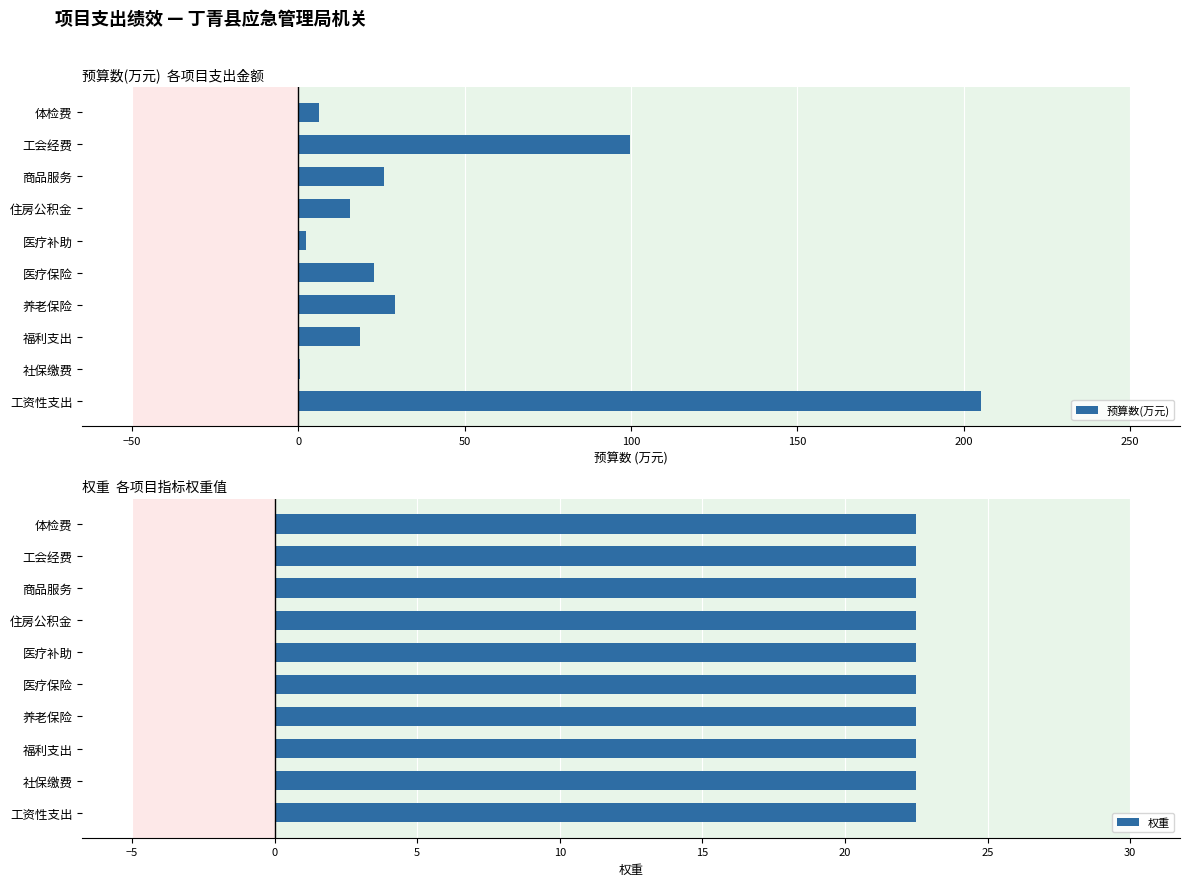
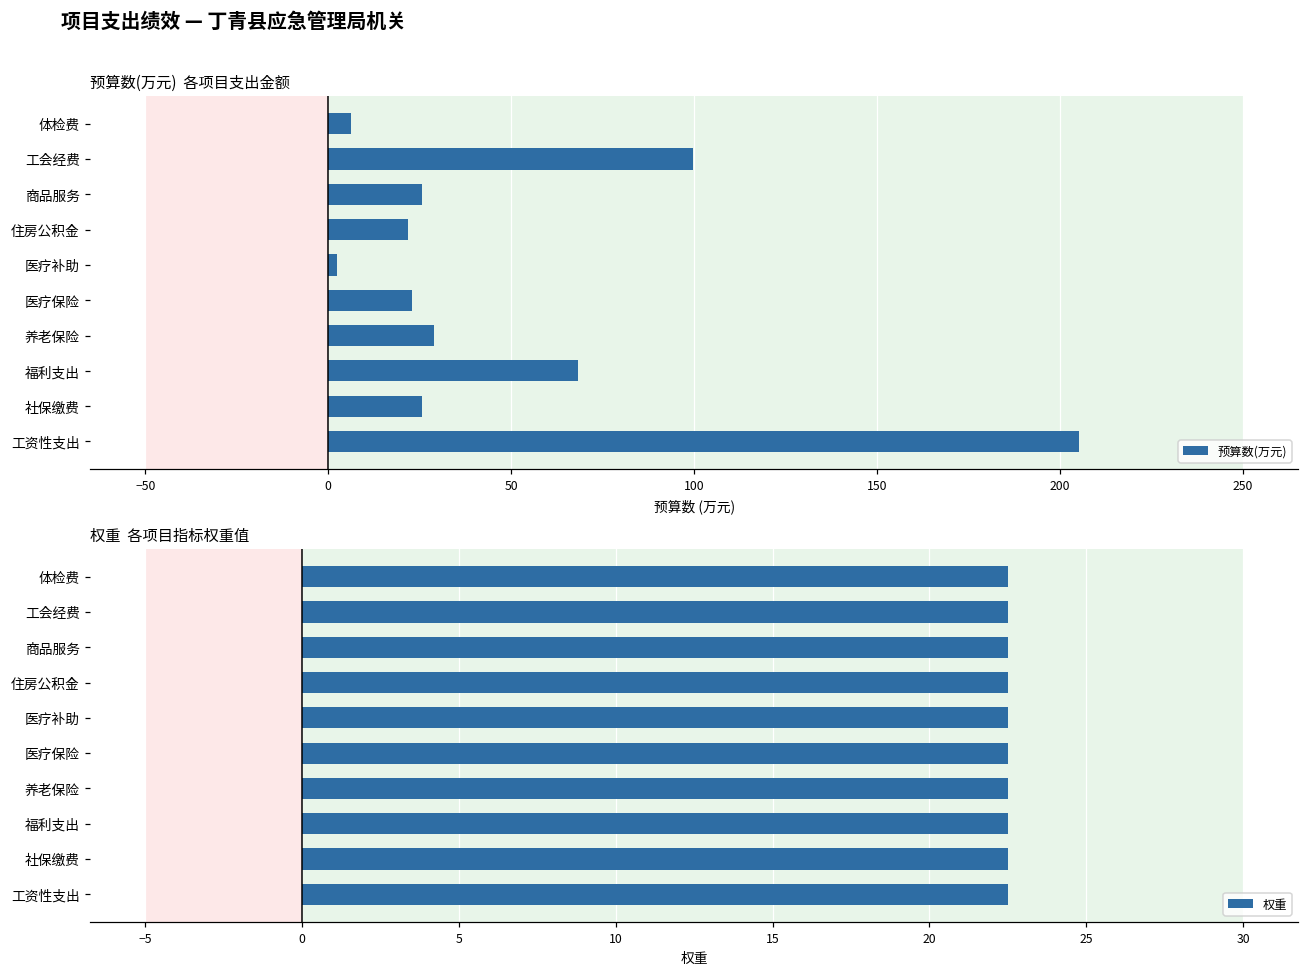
预算数(万元) 各项目支出金额, 住房公积金: 16 -> 22
预算数(万元) 各项目支出金额, 福利支出: 19 -> 68
预算数(万元) 各项目支出金额, 社保缴费: 0 -> 26
